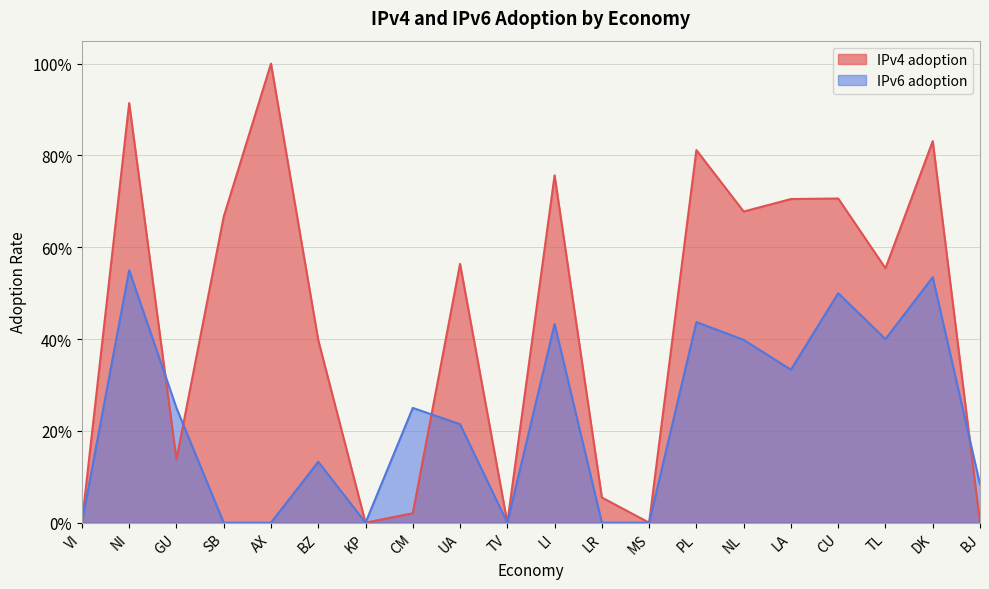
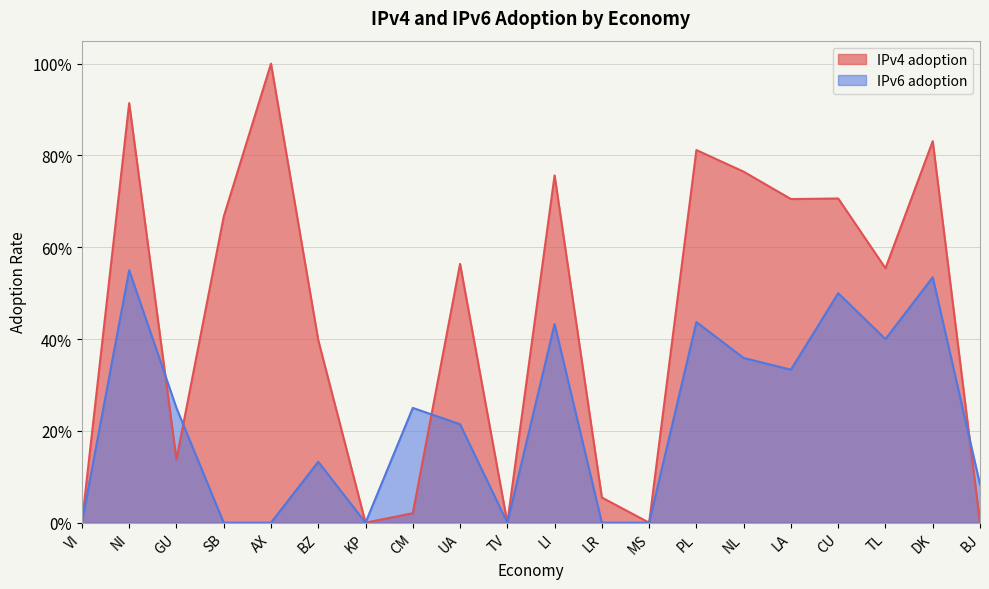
IPv4 adoption, NL: 68% -> 76%
IPv6 adoption, NL: 40% -> 36%
